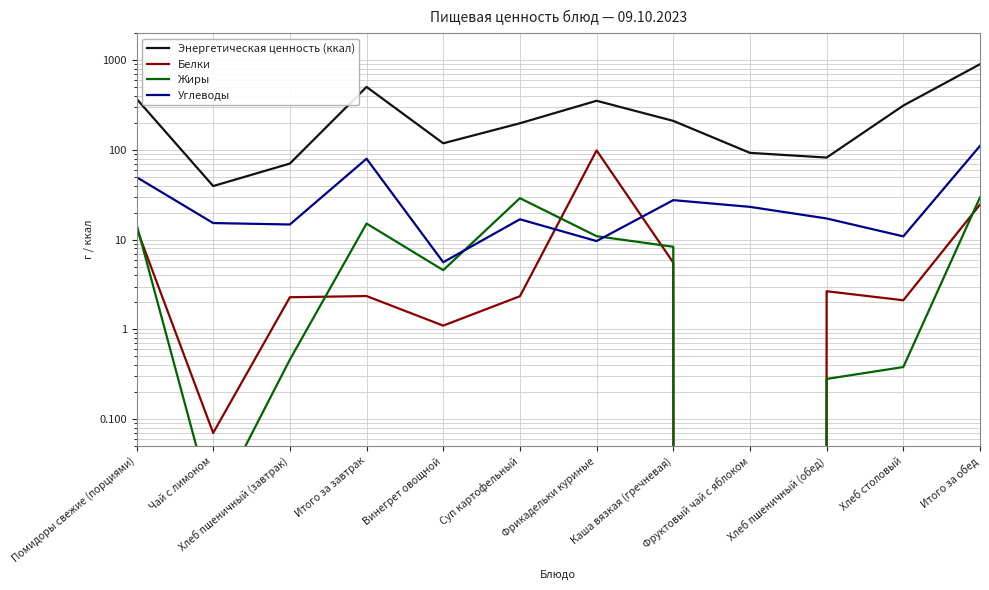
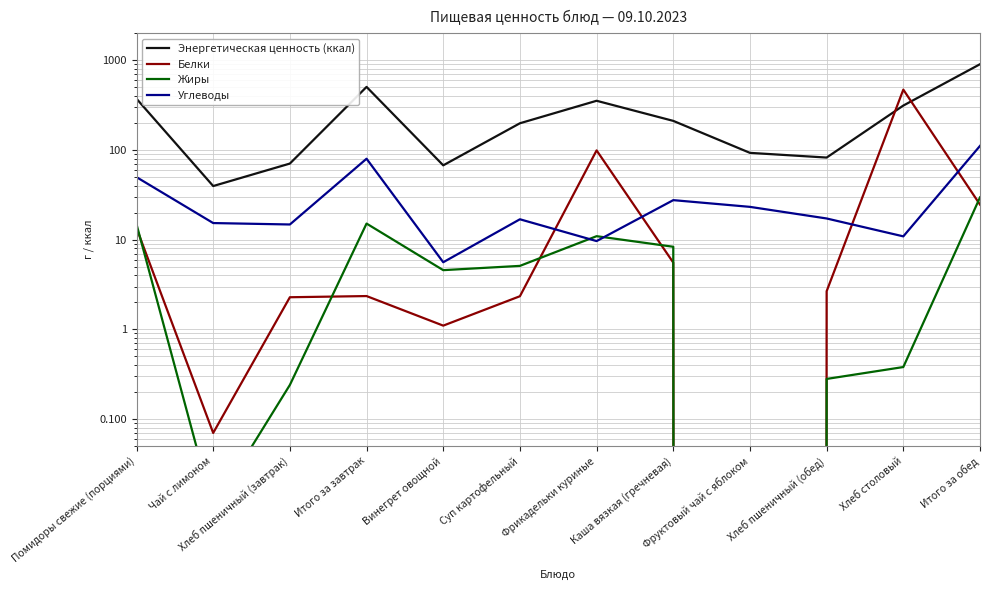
Жиры, Хлеб пшеничный (завтрак): 0.5 -> 0.24
Энергетическая ценность (ккал), Винегрет овощной: 120 -> 70
Жиры, Суп картофельный: 29 -> 5
Белки, Хлеб столовый: 2.1 -> 500
